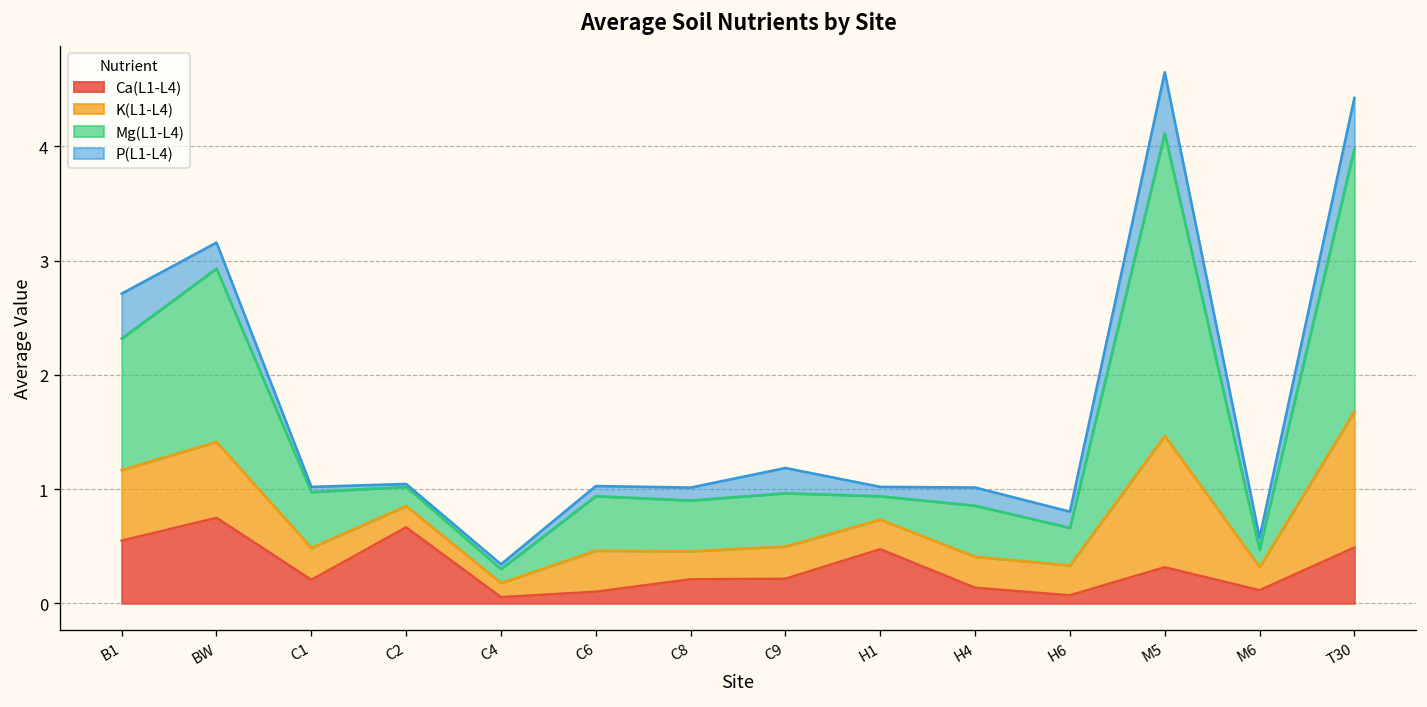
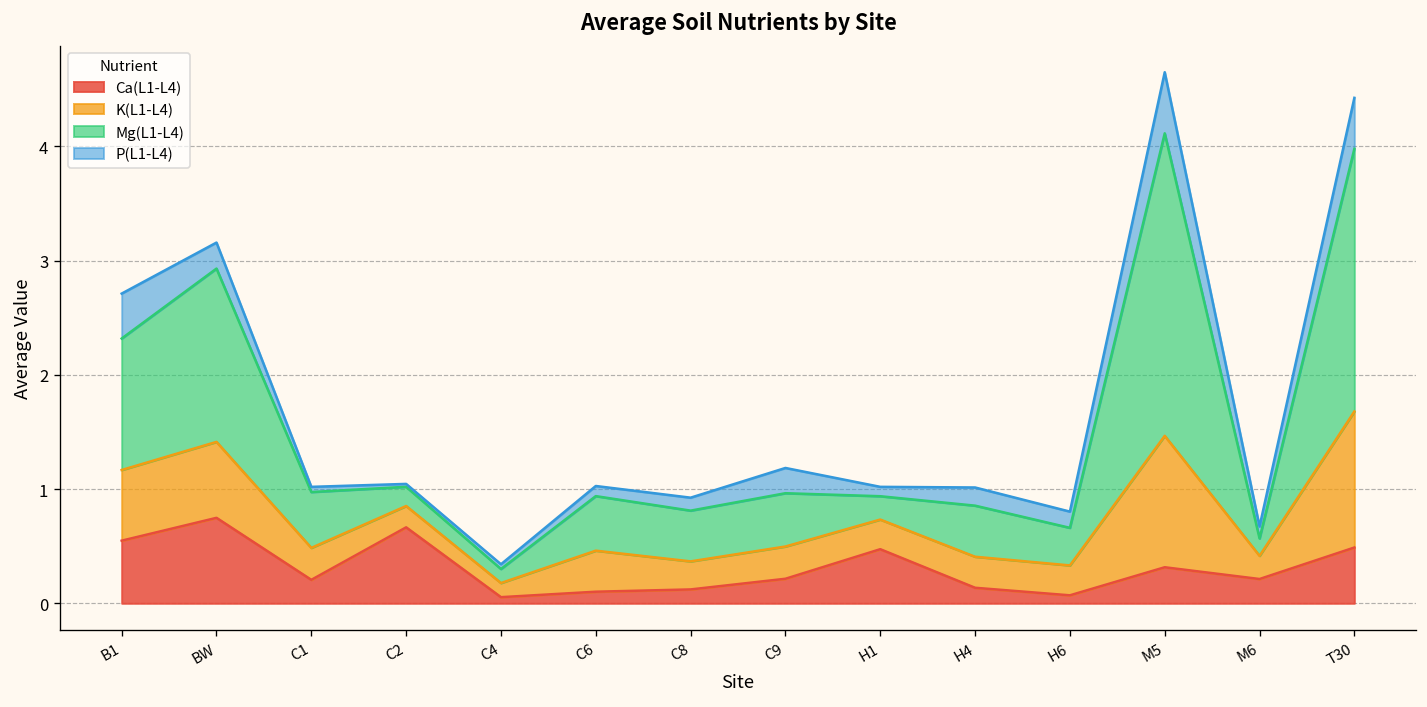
Ca(L1-L4), C8: 0.2 -> 0.1
Ca(L1-L4), M6: 0.1 -> 0.2
